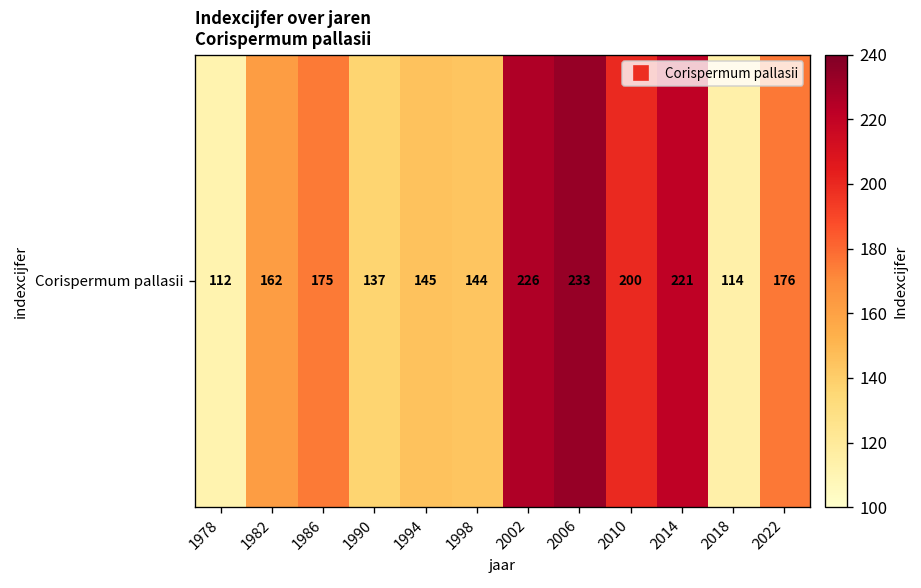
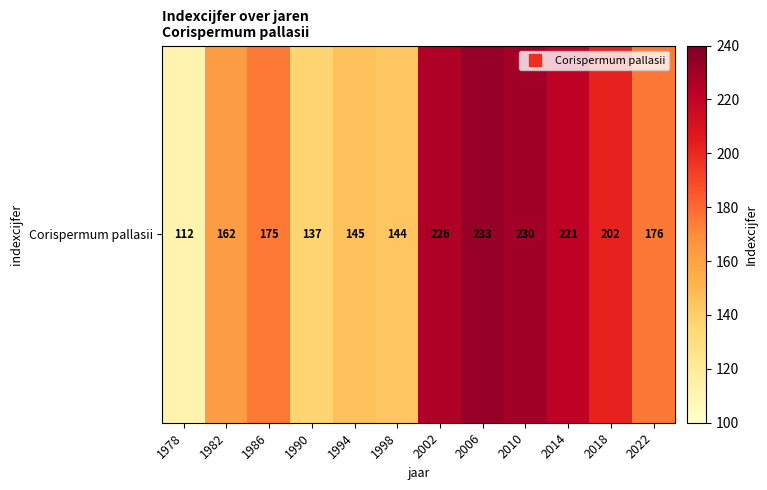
Corispermum pallasii, 2010: 200 -> 230
Corispermum pallasii, 2018: 114 -> 202
